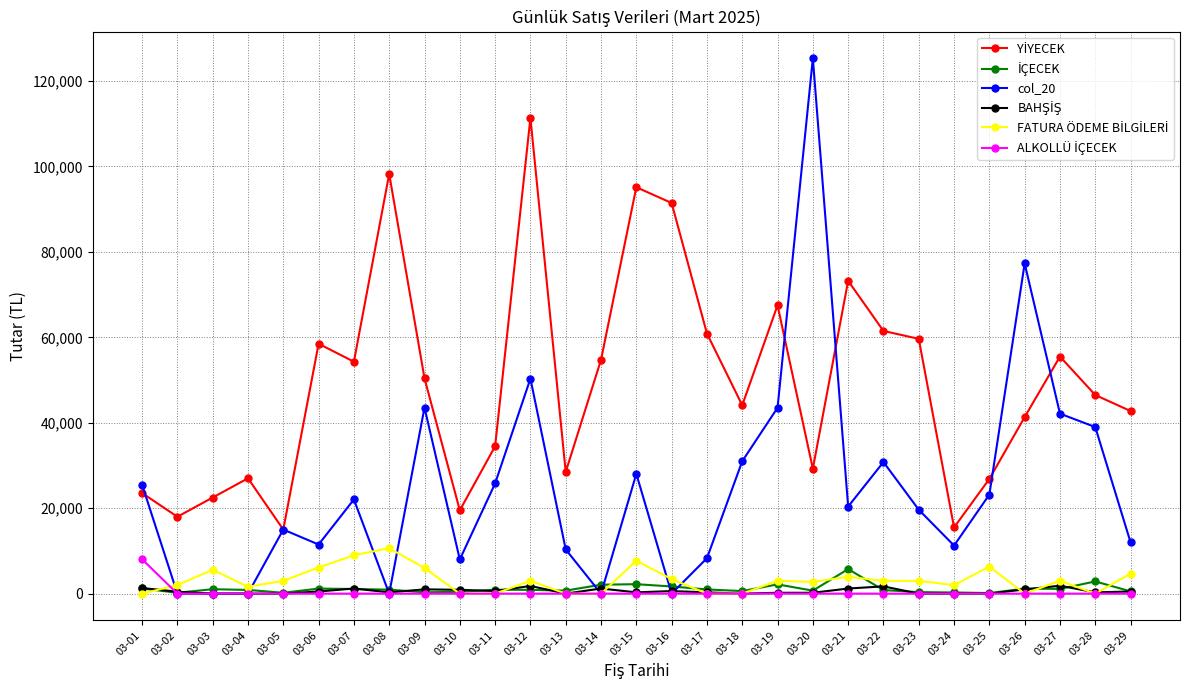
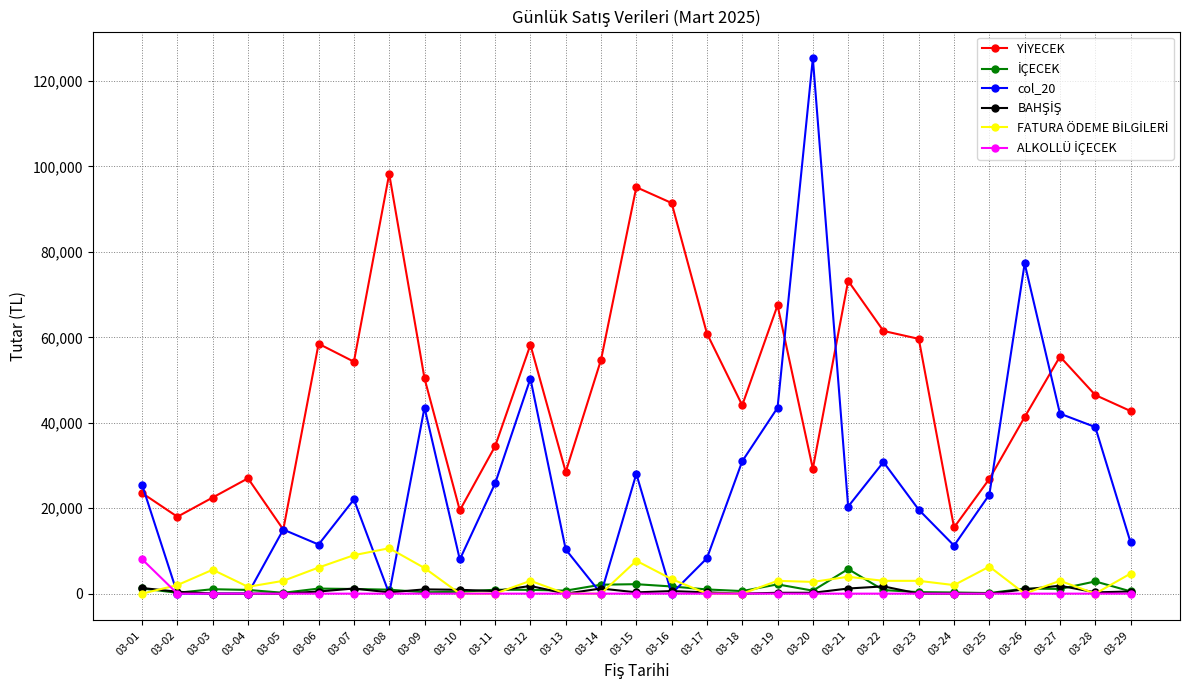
YİYECEK, 03-12: 111,000 -> 58,000
